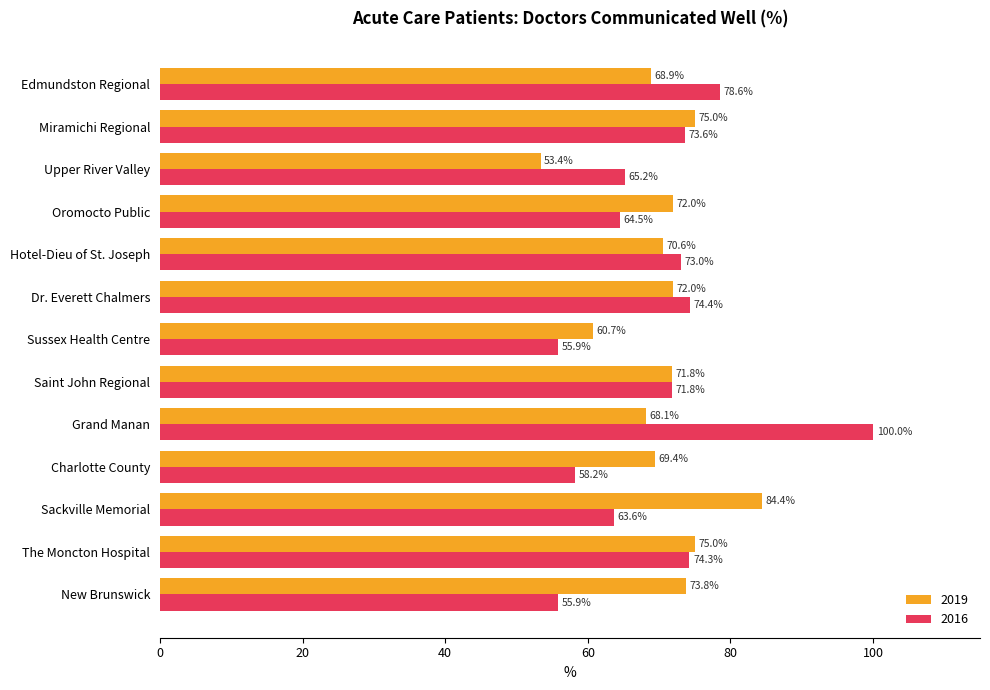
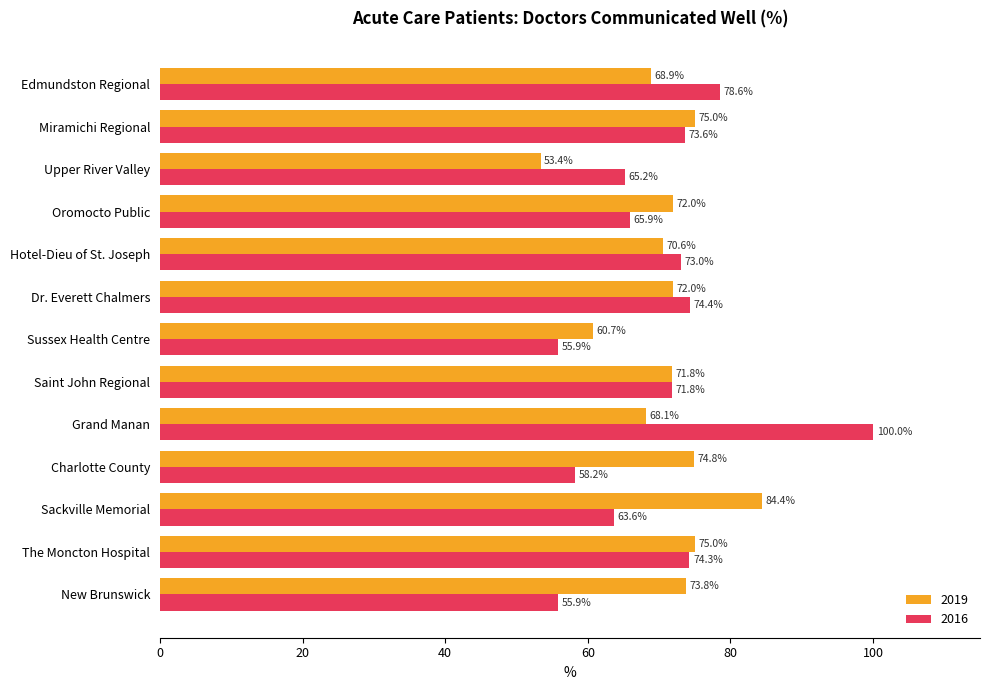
2016, Oromocto Public: 64.5% -> 65.9%
2019, Charlotte County: 69.4% -> 74.8%
